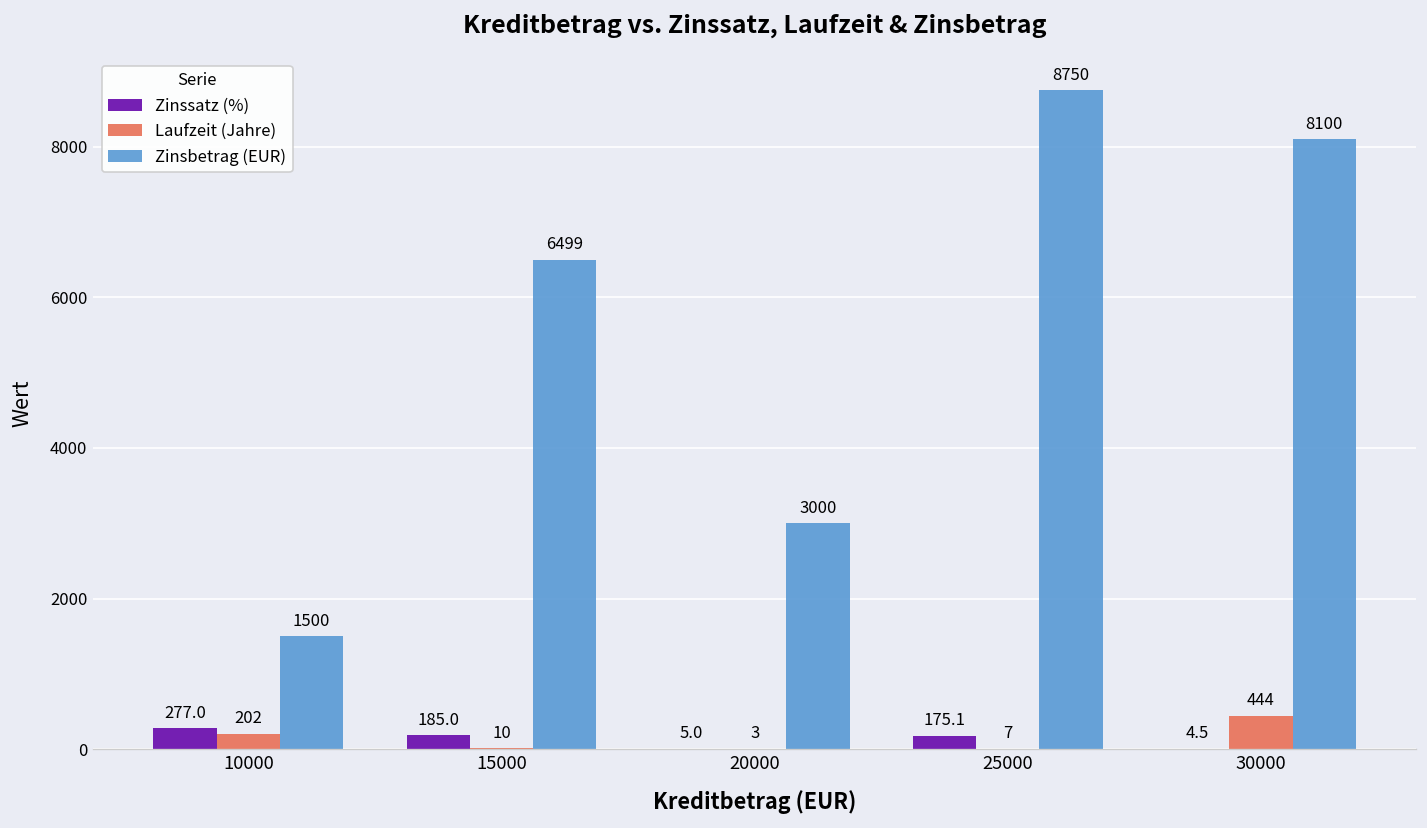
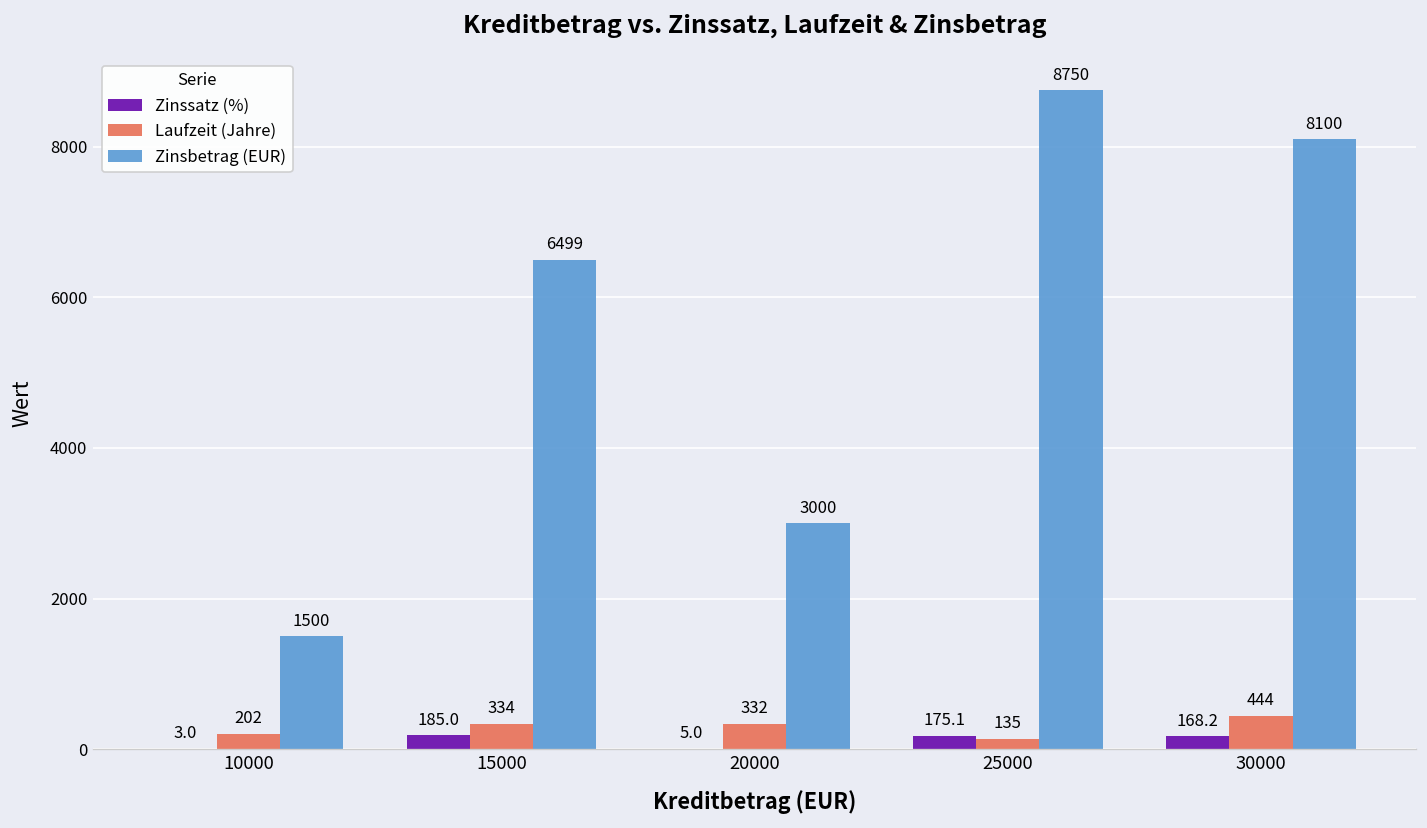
Zinssatz (%), 10000: 277.0 -> 3.0
Laufzeit (Jahre), 15000: 10 -> 334
Laufzeit (Jahre), 20000: 3 -> 332
Laufzeit (Jahre), 25000: 7 -> 135
Zinssatz (%), 30000: 4.5 -> 168.2
